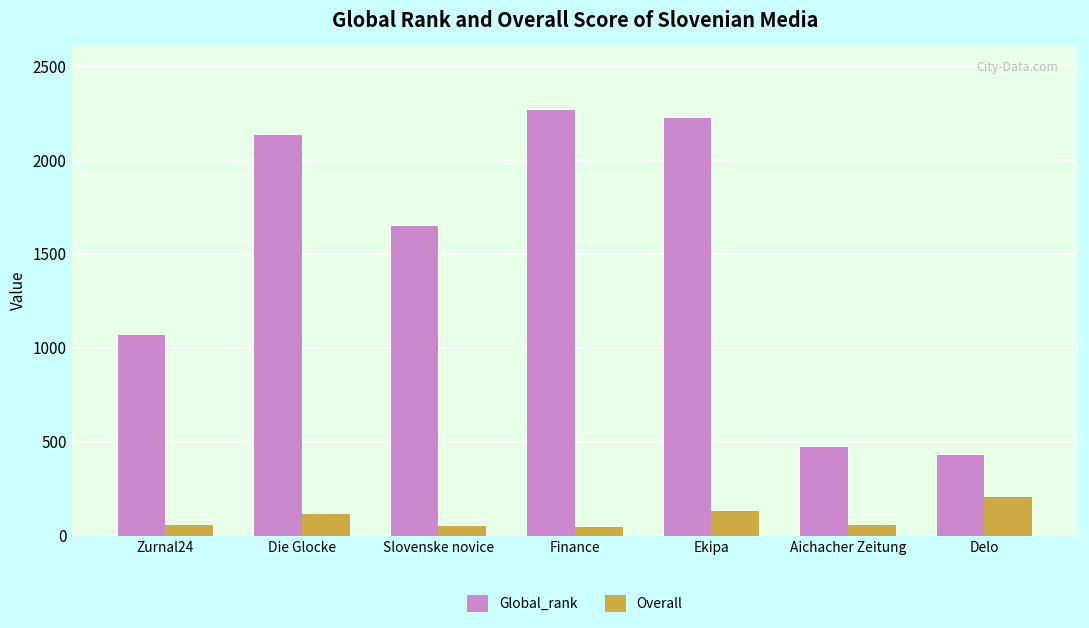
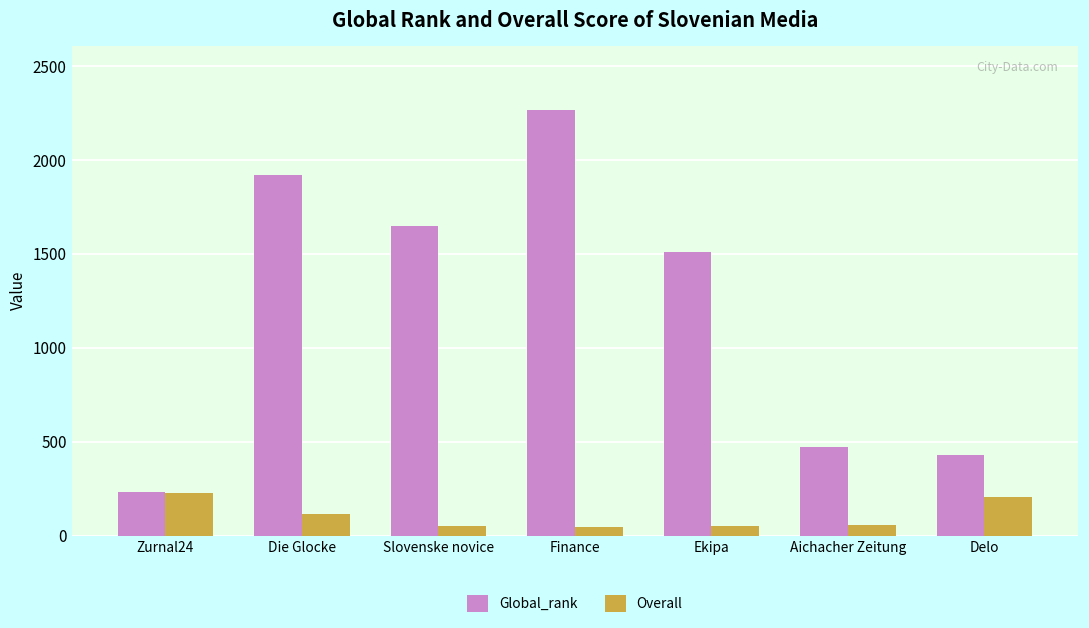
Global_rank, Zurnal24: 1070 -> 230
Overall, Zurnal24: 60 -> 230
Global_rank, Die Glocke: 2140 -> 1920
Global_rank, Ekipa: 2230 -> 1510
Overall, Ekipa: 130 -> 50
